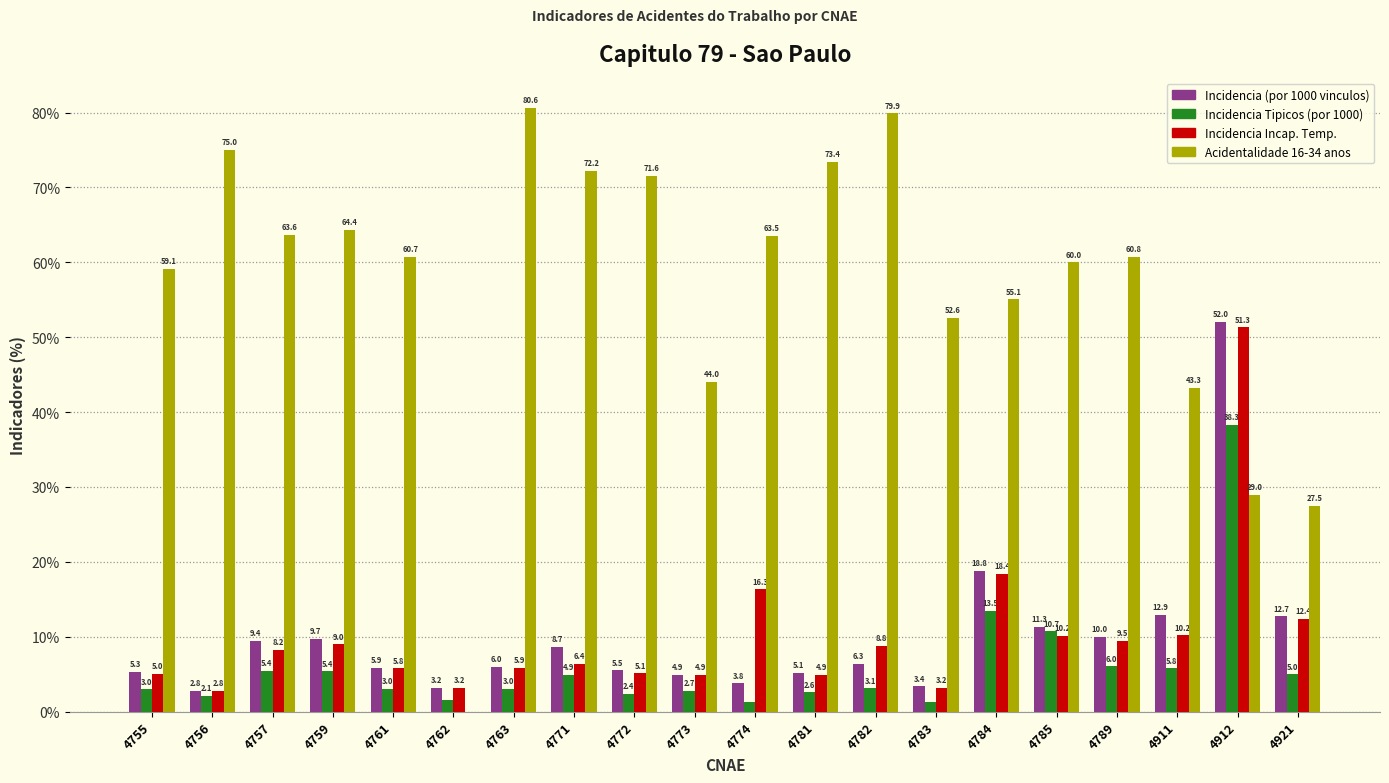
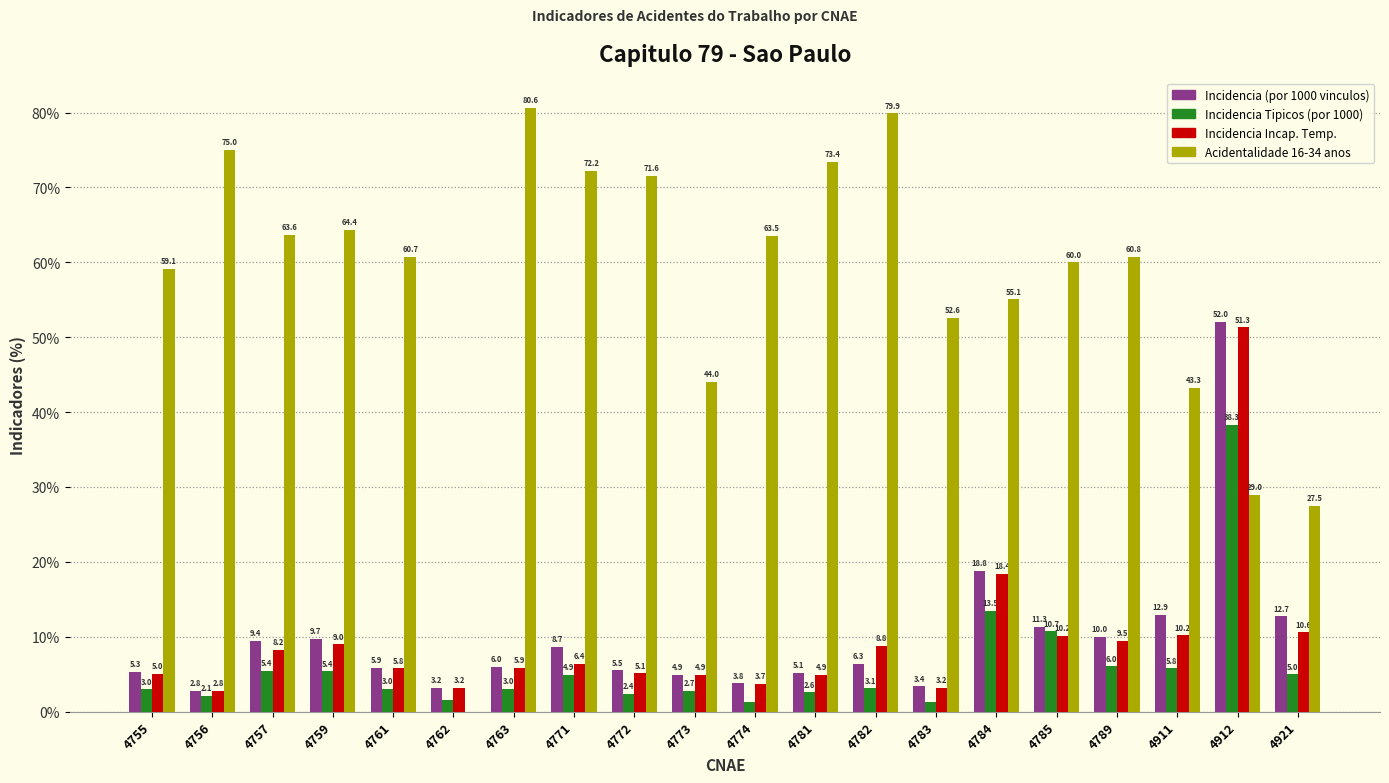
Incidencia Incap. Temp., 4774: 16.3 -> 3.7
Incidencia Incap. Temp., 4921: 12.4 -> 10.6
